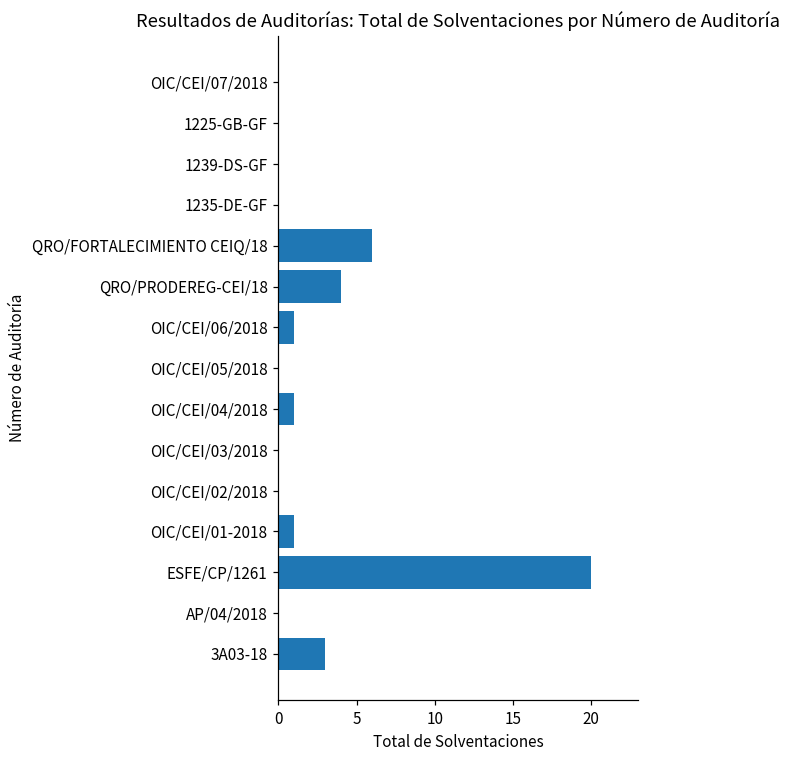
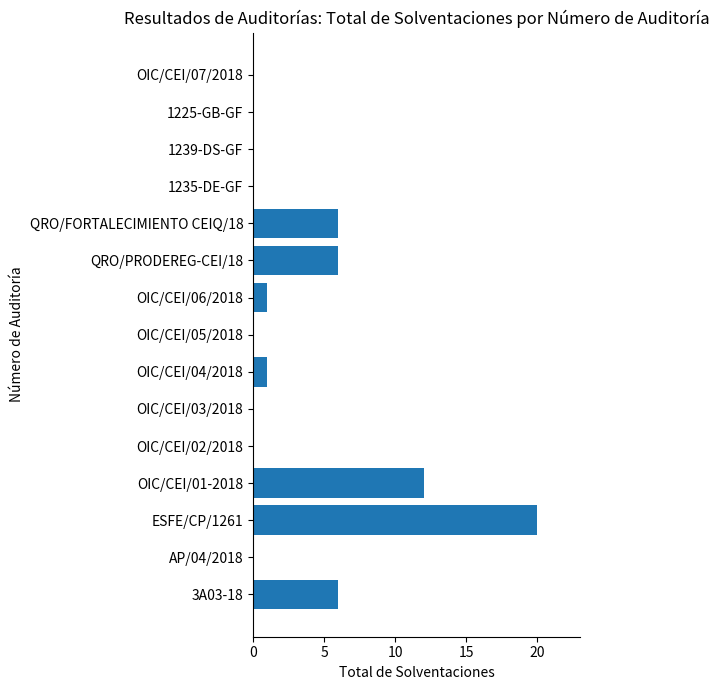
QRO/PRODEREG-CEI/18: 4 -> 6
OIC/CEI/01-2018: 1 -> 12
3A03-18: 3 -> 6
